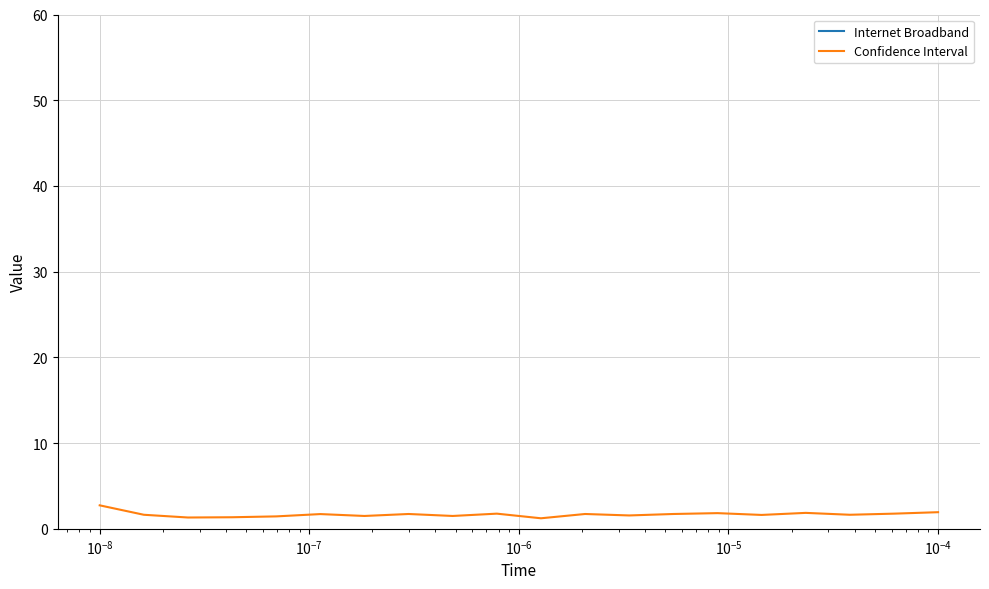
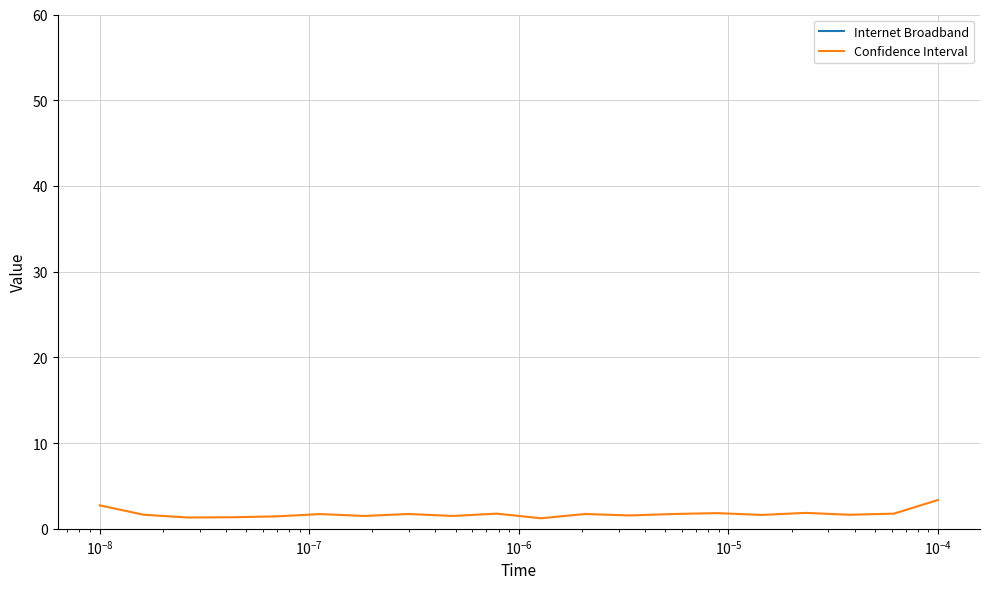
Confidence Interval, 10^-4: 2 -> 3
